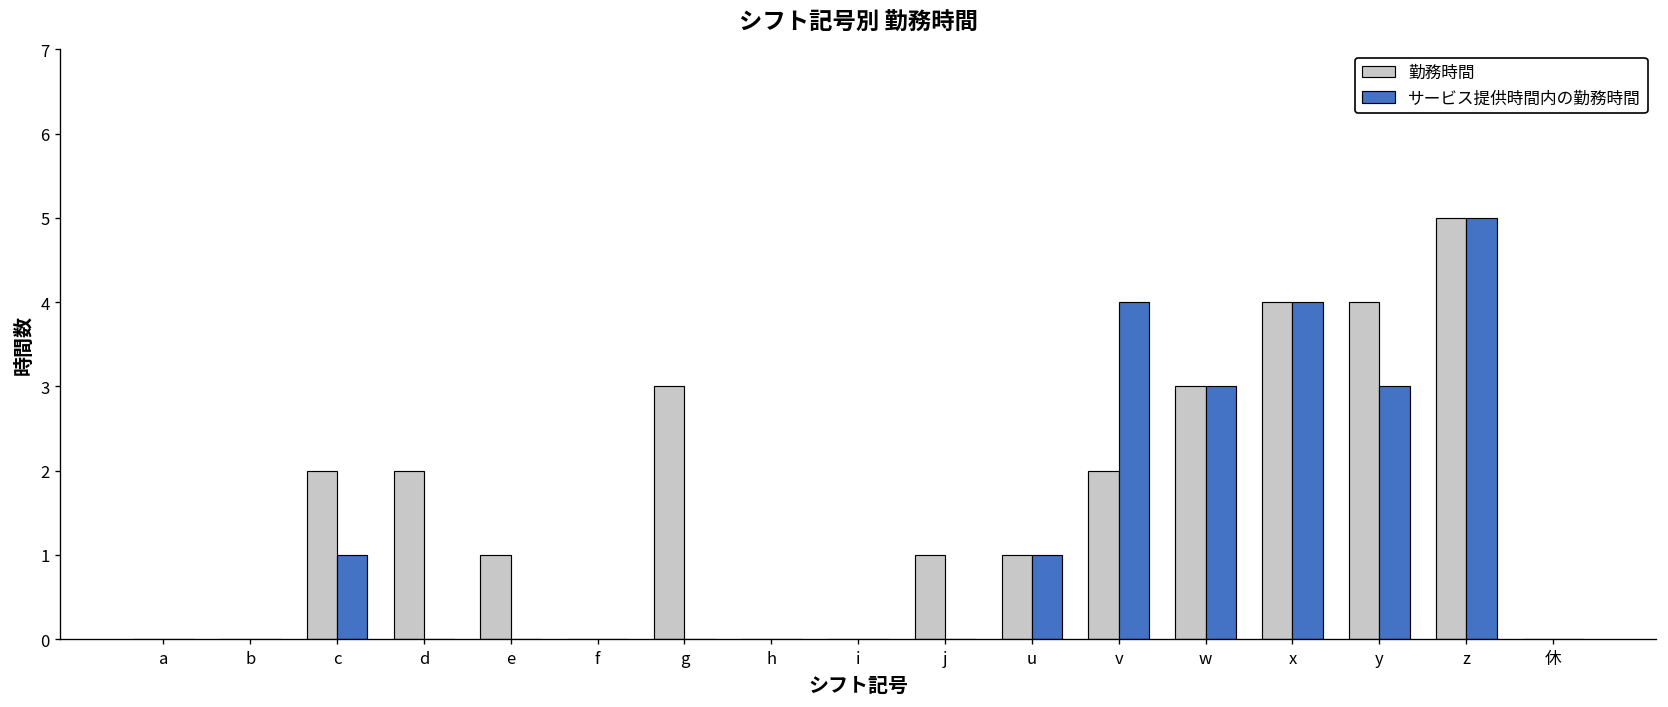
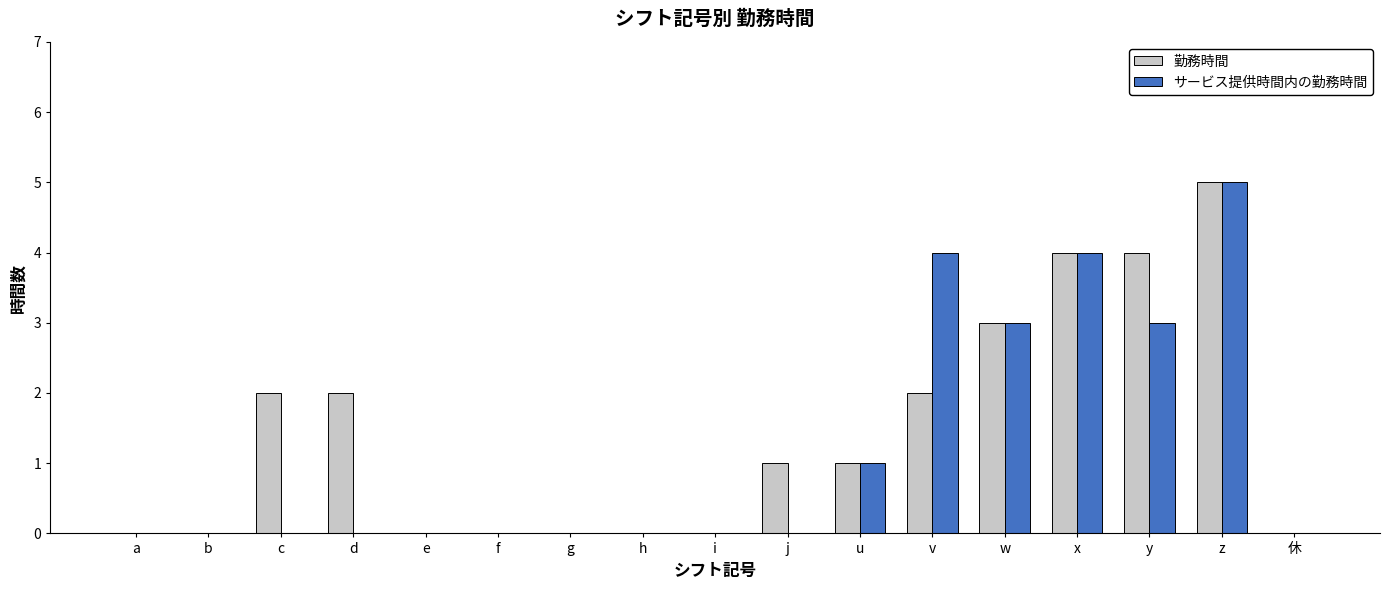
サービス提供時間内の勤務時間, c: 1 -> 0
勤務時間, e: 1 -> 0
勤務時間, g: 3 -> 0
